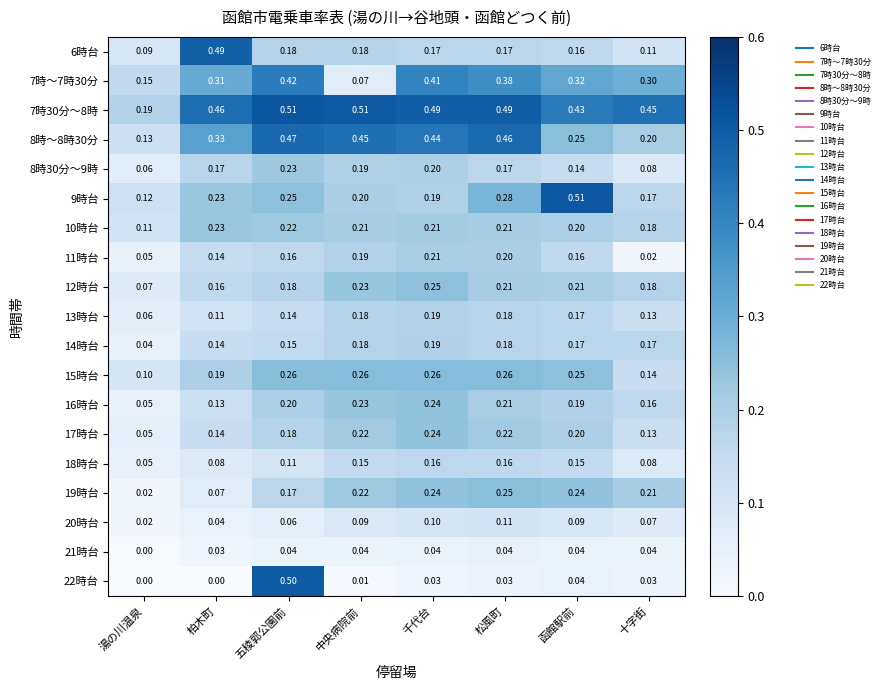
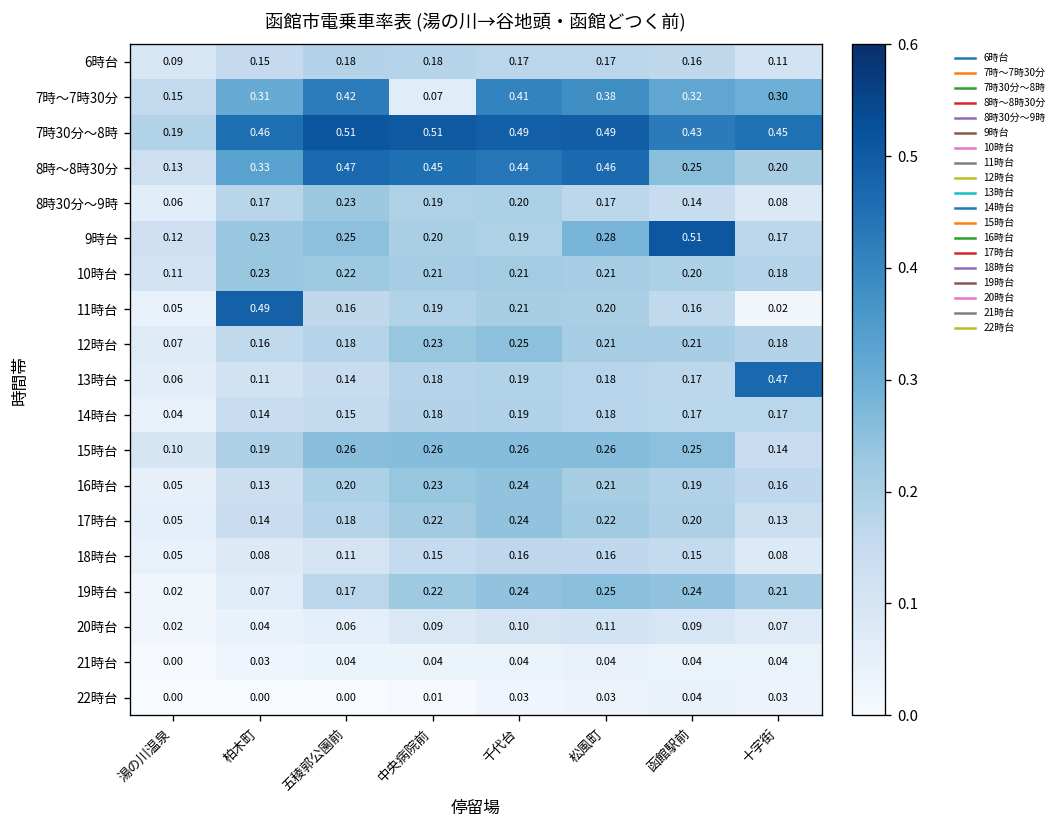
6時台, 柏木町: 0.49 -> 0.15
11時台, 柏木町: 0.14 -> 0.49
13時台, 十字街: 0.13 -> 0.47
22時台, 五稜郭公園前: 0.50 -> 0.00
